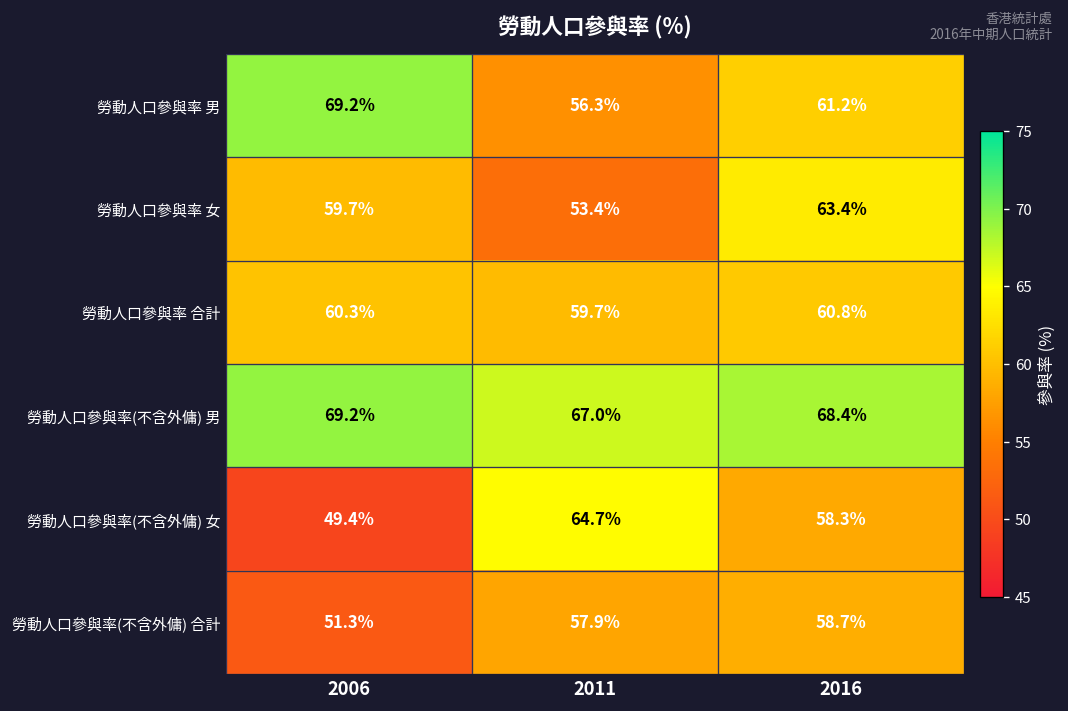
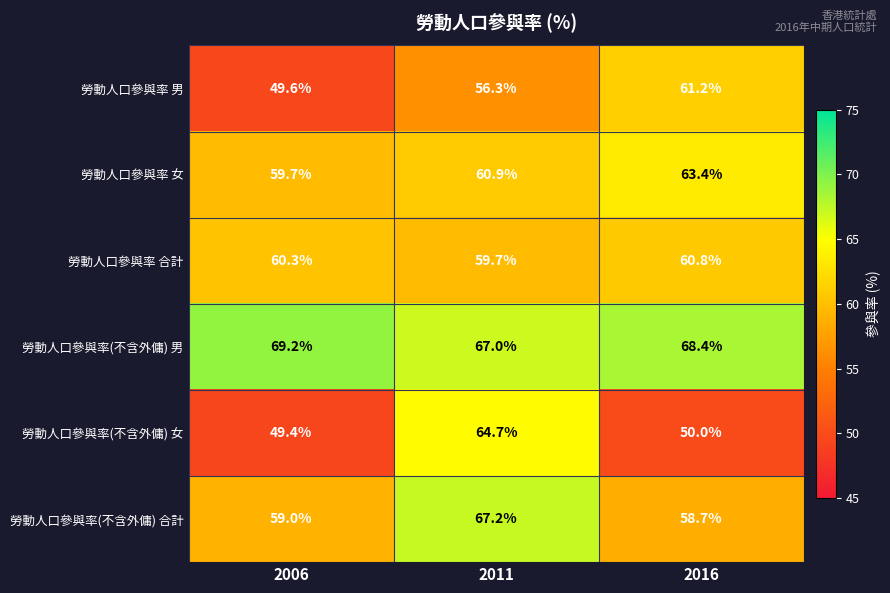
勞動人口參與率 男, 2006: 69.2% -> 49.6%
勞動人口參與率 女, 2011: 53.4% -> 60.9%
勞動人口參與率(不含外傭) 女, 2016: 58.3% -> 50.0%
勞動人口參與率(不含外傭) 合計, 2006: 51.3% -> 59.0%
勞動人口參與率(不含外傭) 合計, 2011: 57.9% -> 67.2%
